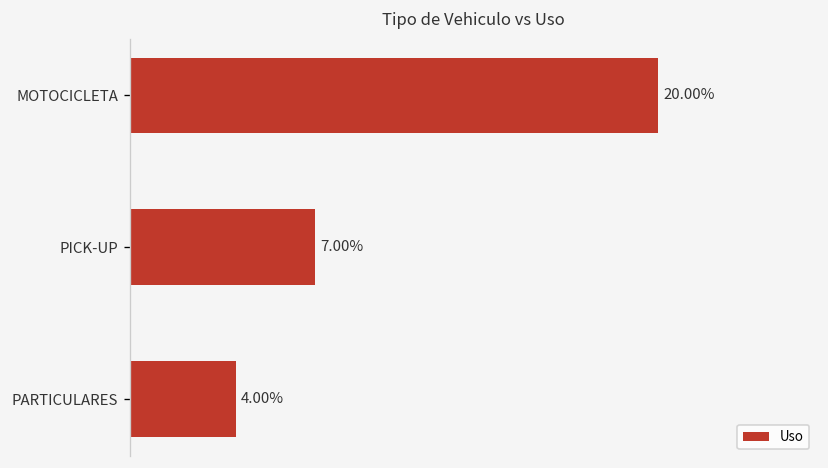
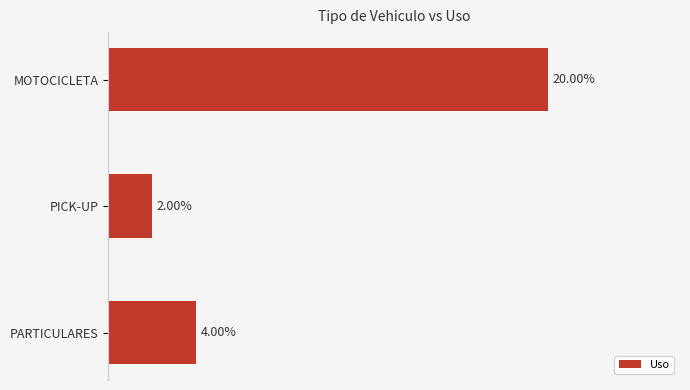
PICK-UP: 7.00% -> 2.00%
